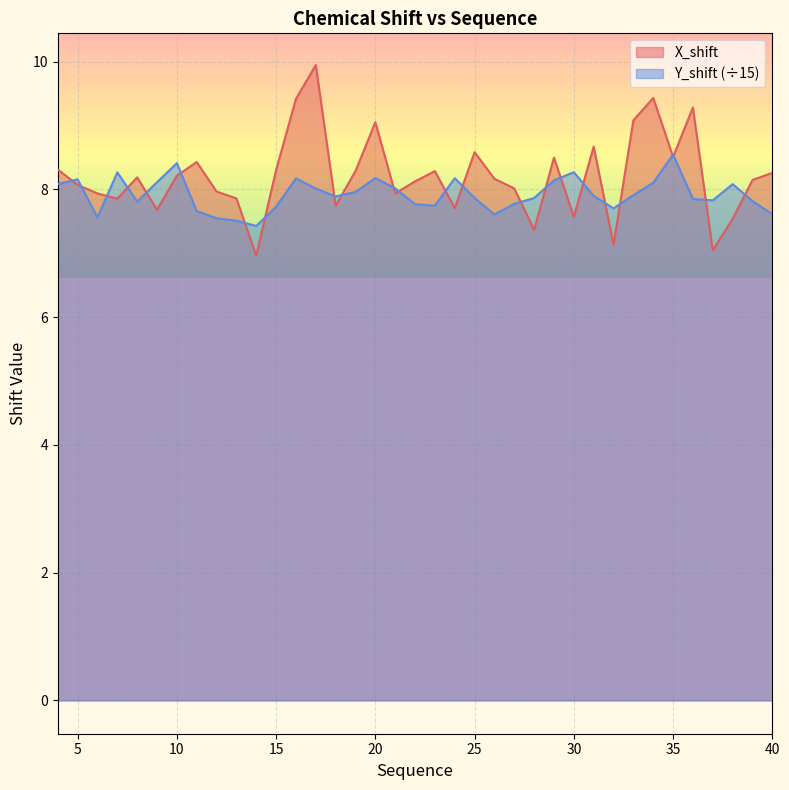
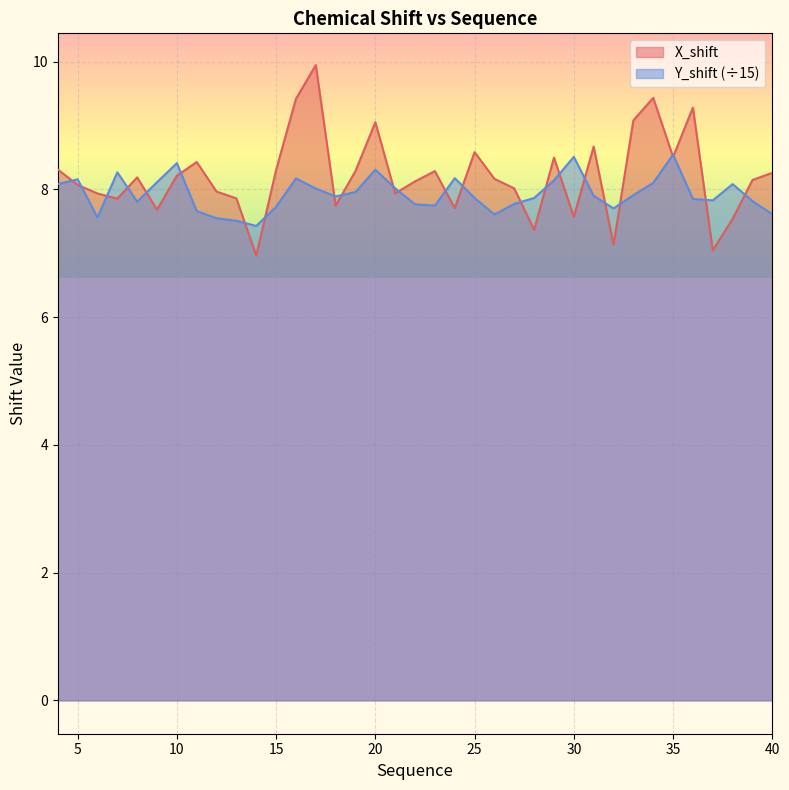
Y_shift (÷15), 20: 8.2 -> 8.3
Y_shift (÷15), 30: 8.3 -> 8.5
